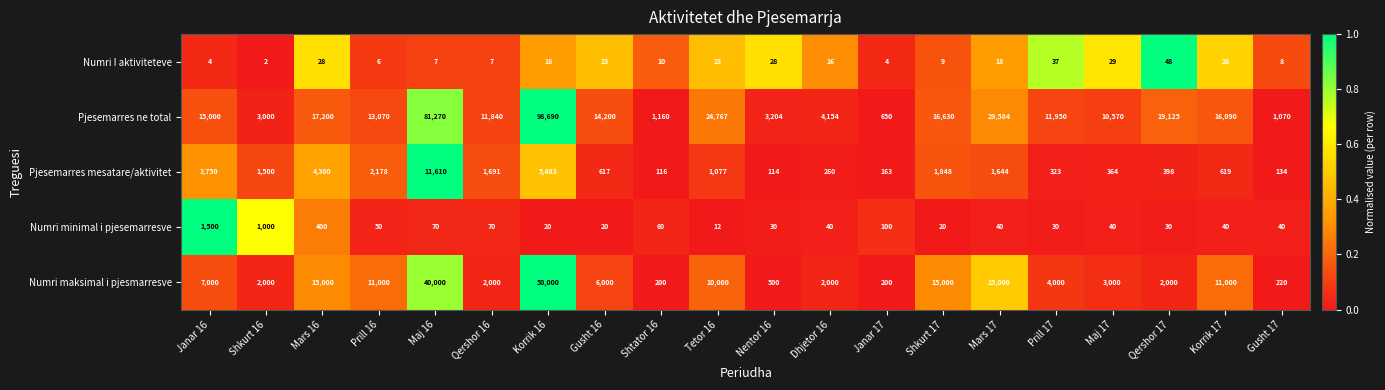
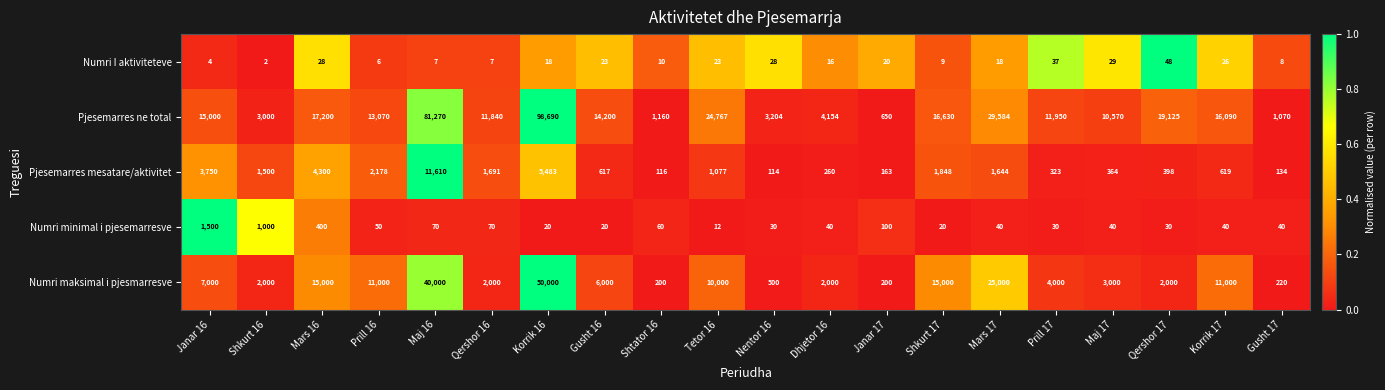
Numri I aktiviteteve, Janar 17: 4 -> 20
